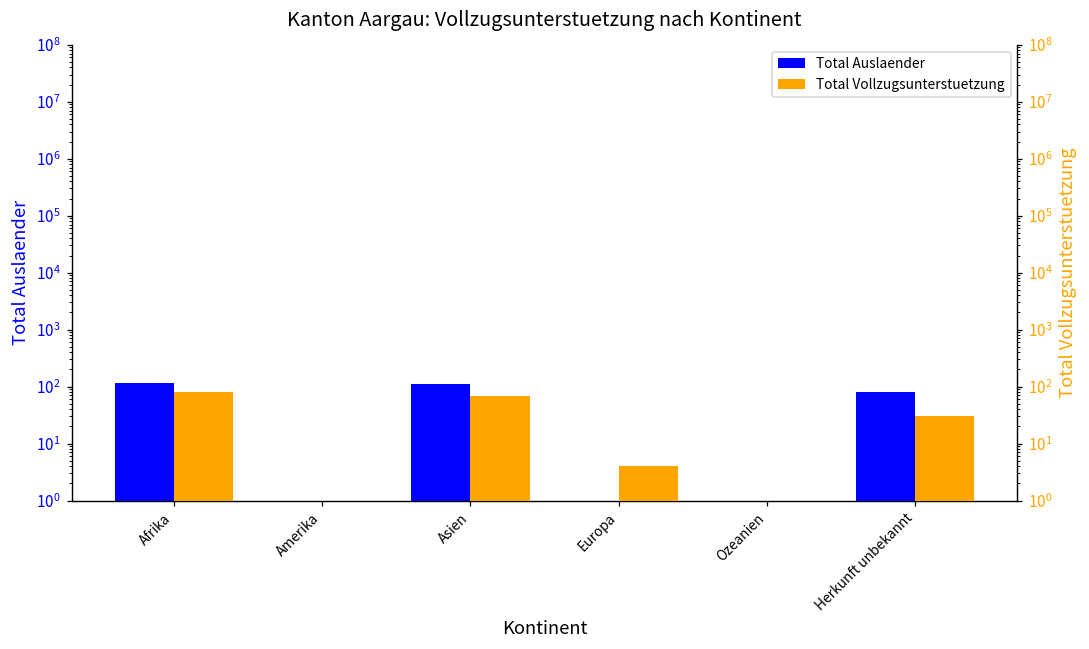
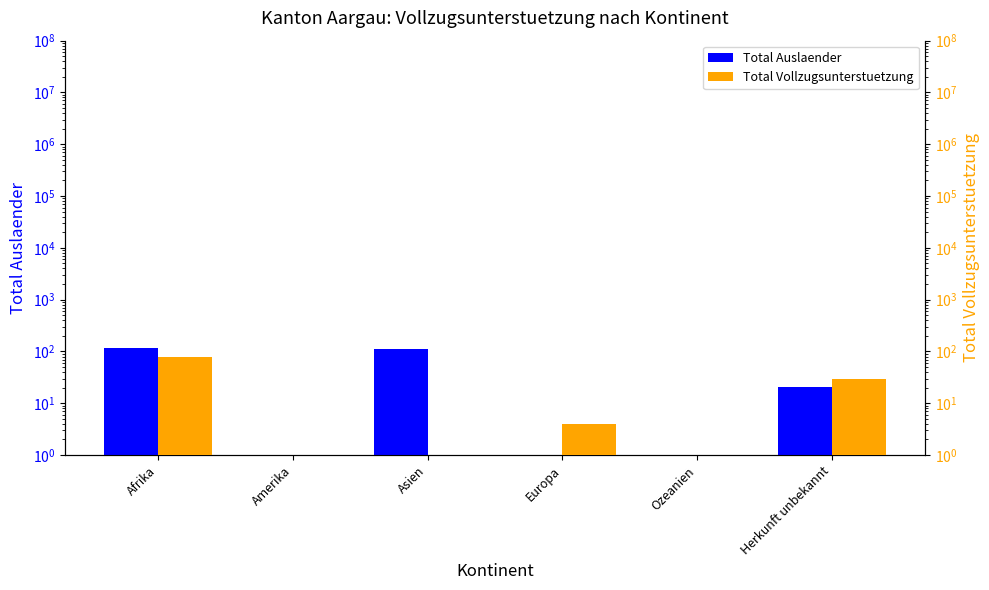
Total Auslaender, Herkunft unbekannt: 80 -> 21
Total Vollzugsunterstuetzung, Asien: 70 -> 1
